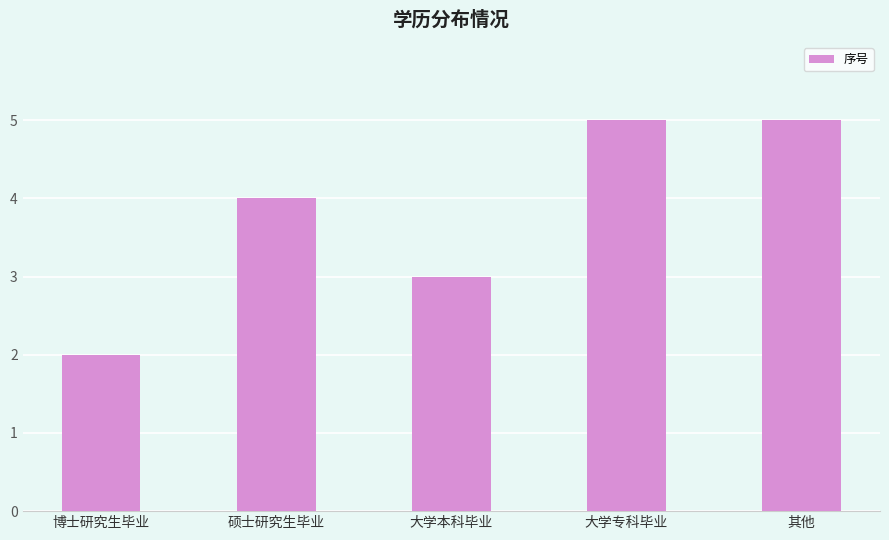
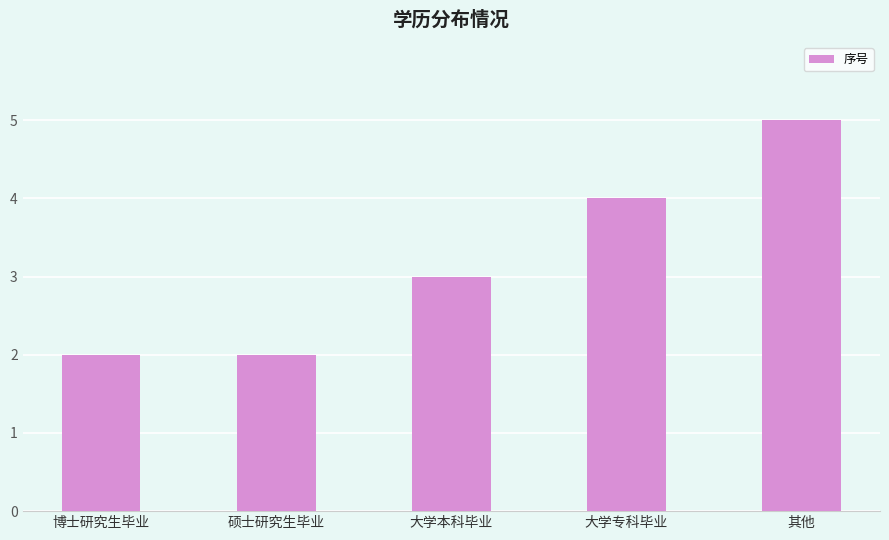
硕士研究生毕业: 4 -> 2
大学专科毕业: 5 -> 4
